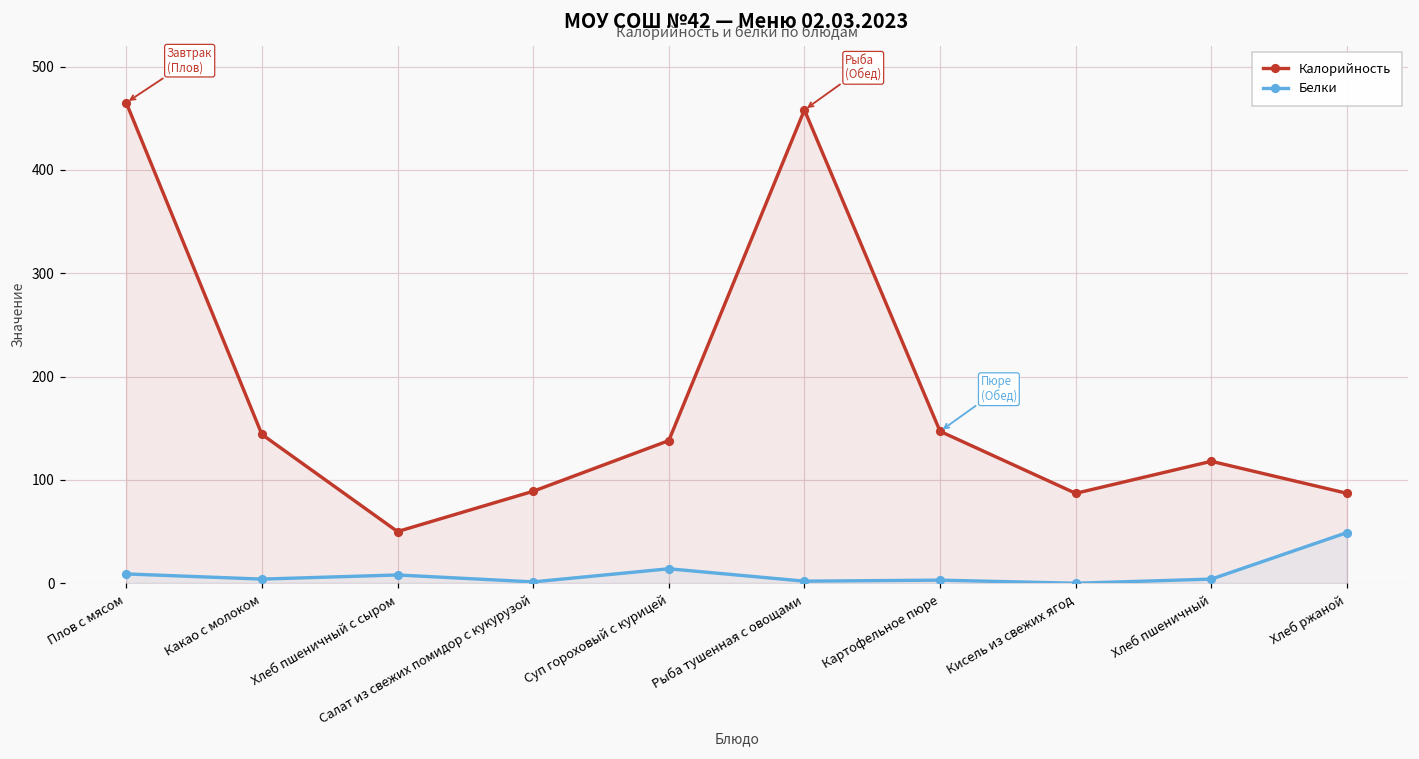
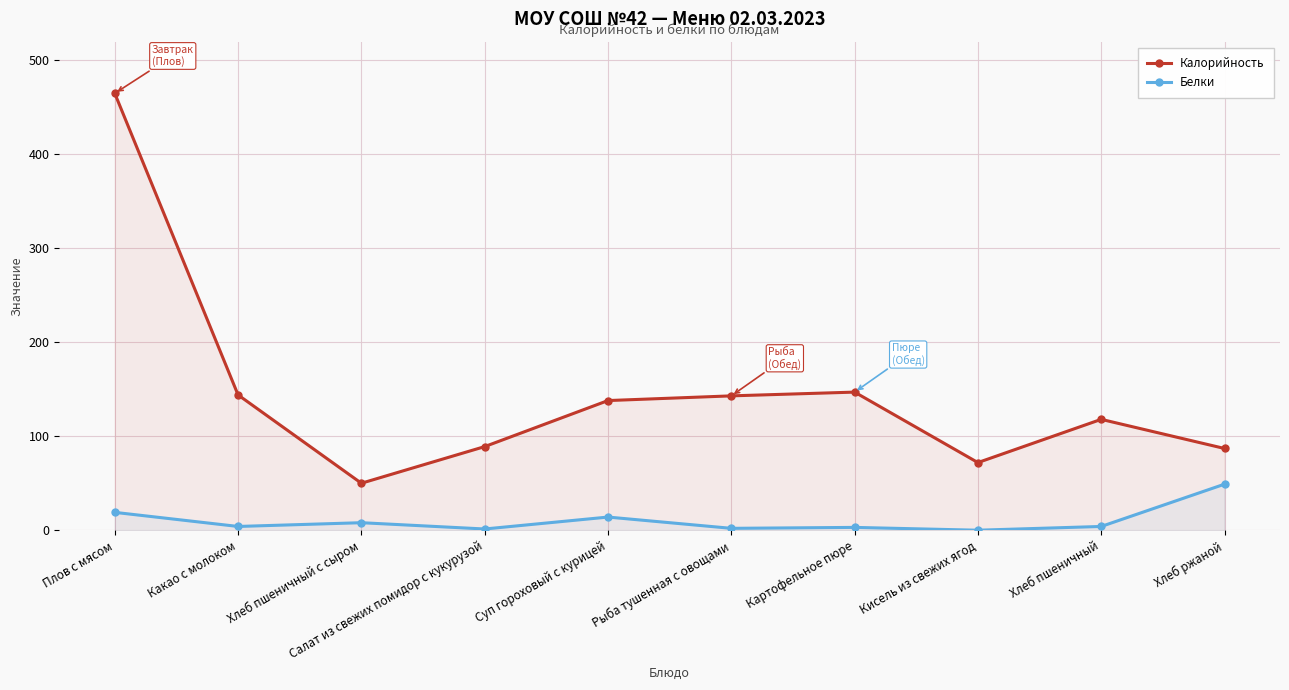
Белки, Плов с мясом: 10 -> 20
Калорийность, Рыба тушенная с овощами: 460 -> 140
Калорийность, Кисель из свежих ягод: 90 -> 70
